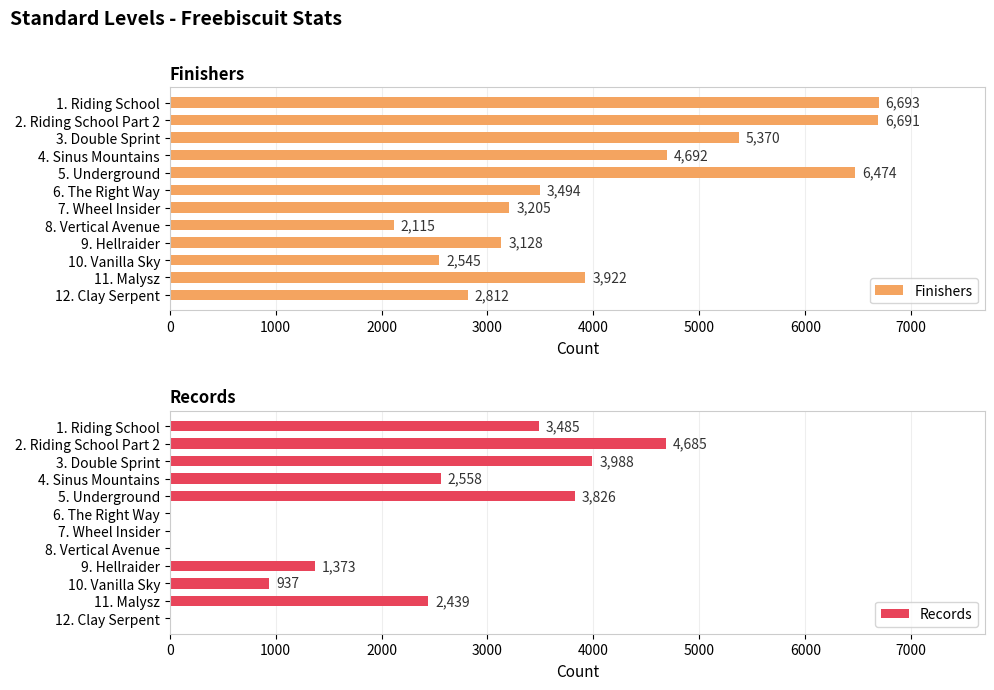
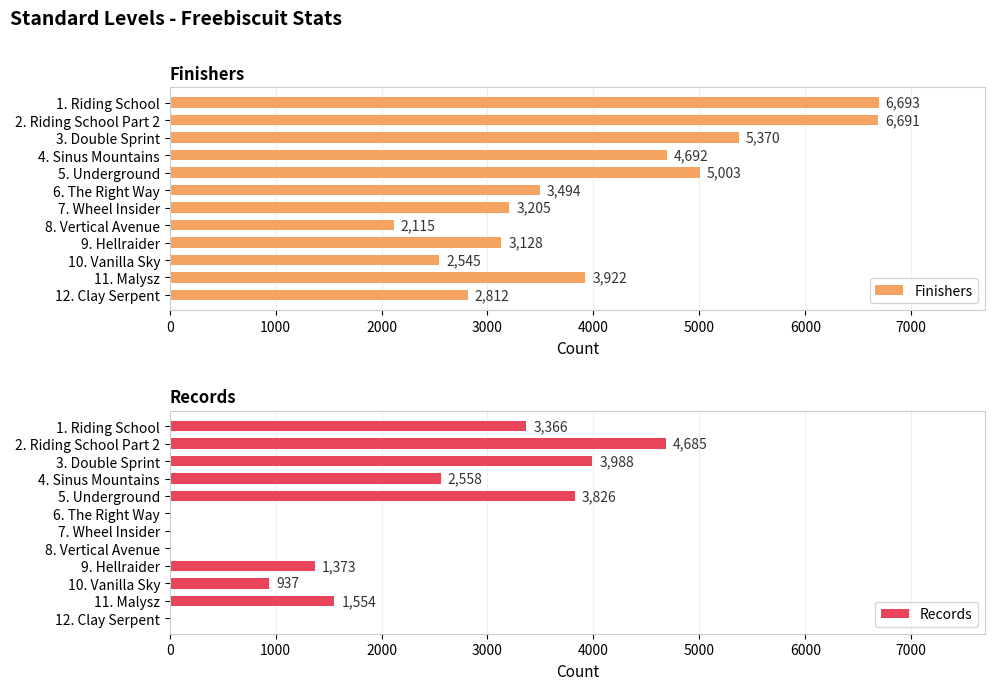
Finishers, 5. Underground: 6,474 -> 5,003
Records, 1. Riding School: 3,485 -> 3,366
Records, 11. Malysz: 2,439 -> 1,554
